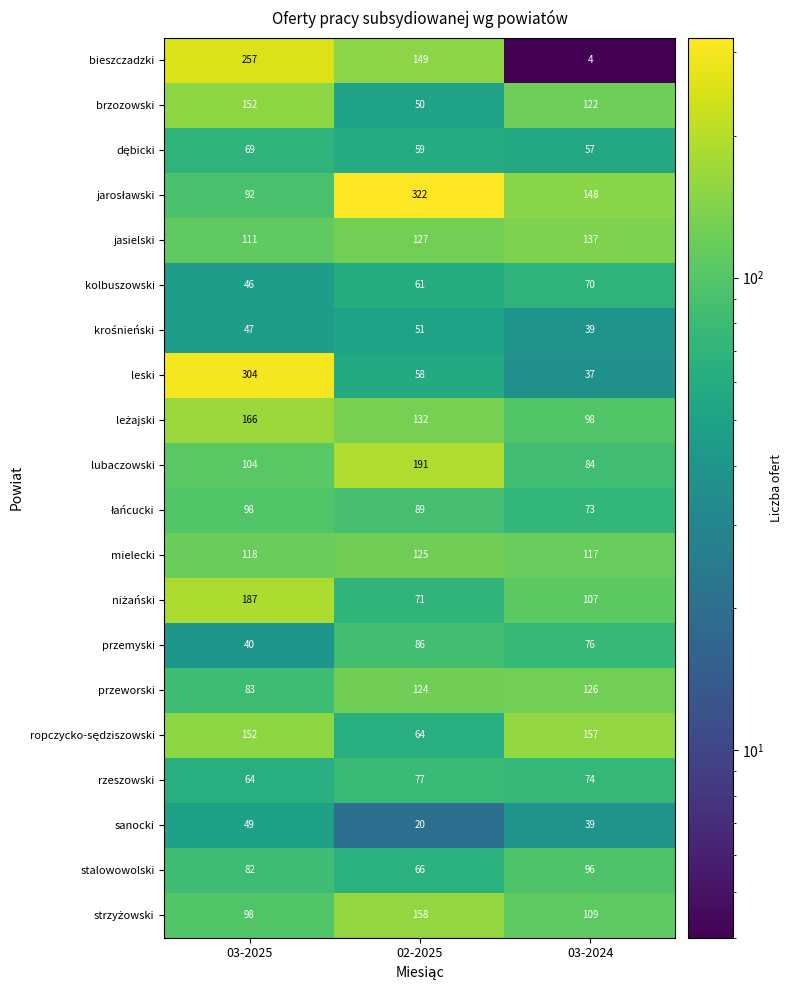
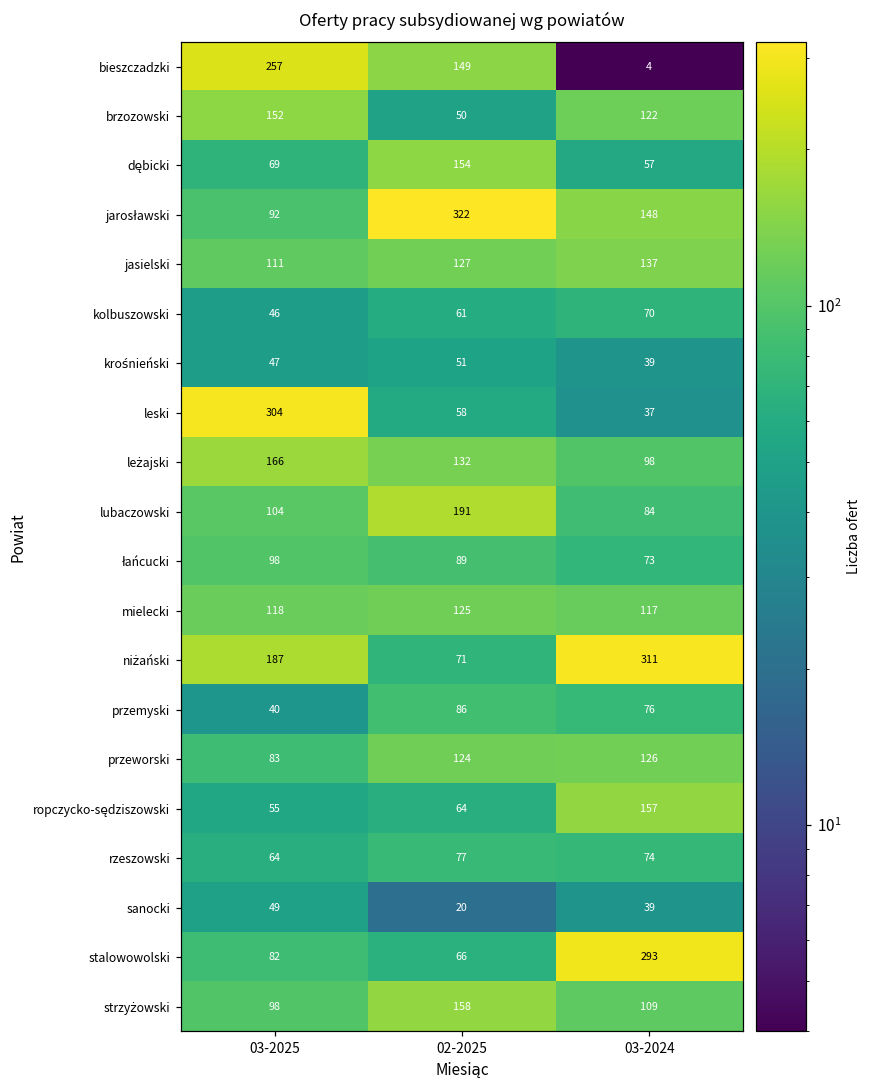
dębicki, 02-2025: 59 -> 154
niżański, 03-2024: 107 -> 311
ropczycko-sędziszowski, 03-2025: 152 -> 55
stalowowolski, 03-2024: 96 -> 293
